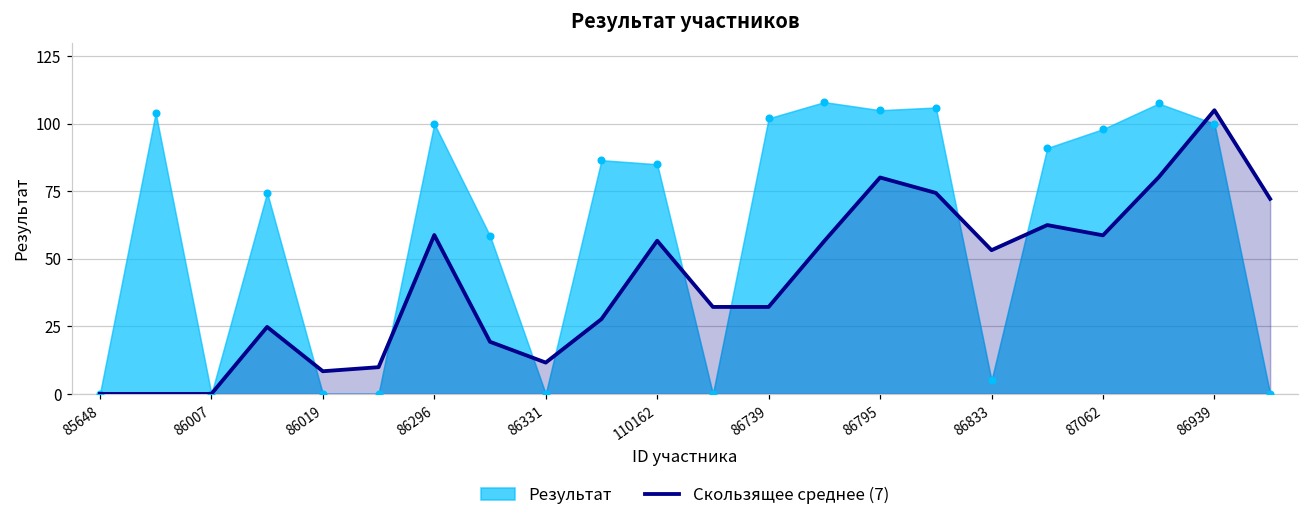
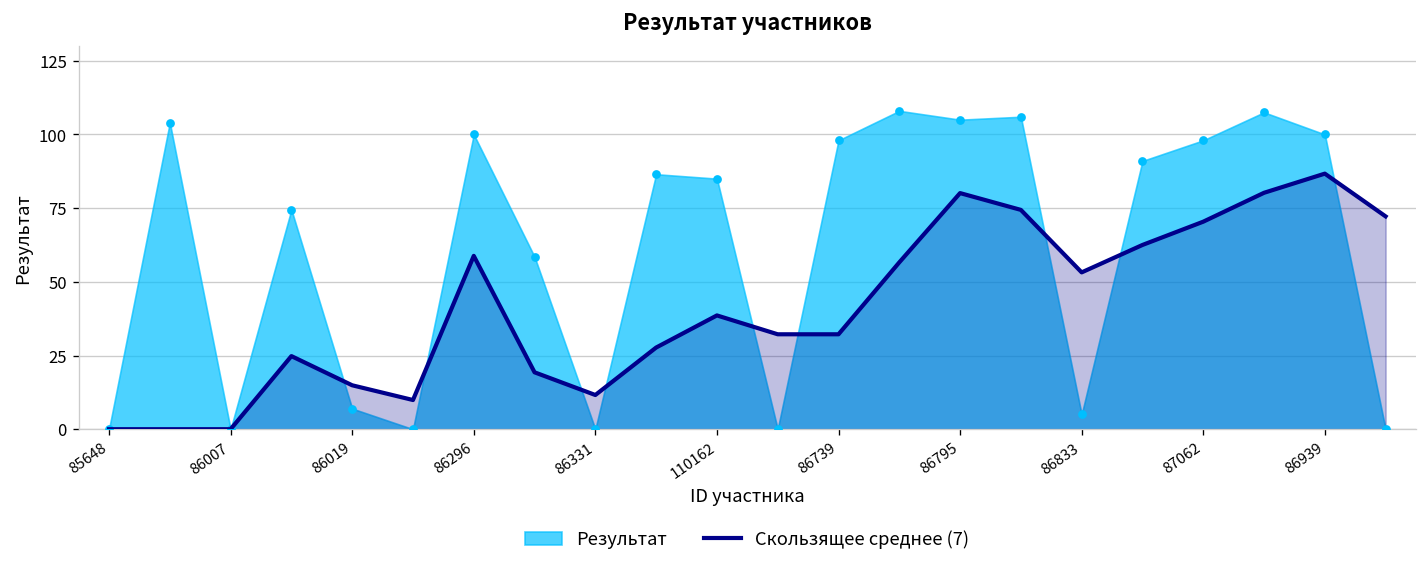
Скользящее среднее (7), 86019: 8 -> 15
Результат, 86019: 0 -> 7
Скользящее среднее (7), 110162: 57 -> 39
Результат, 86739: 102 -> 98
Скользящее среднее (7), 87062: 59 -> 70
Скользящее среднее (7), 86939: 105 -> 87
